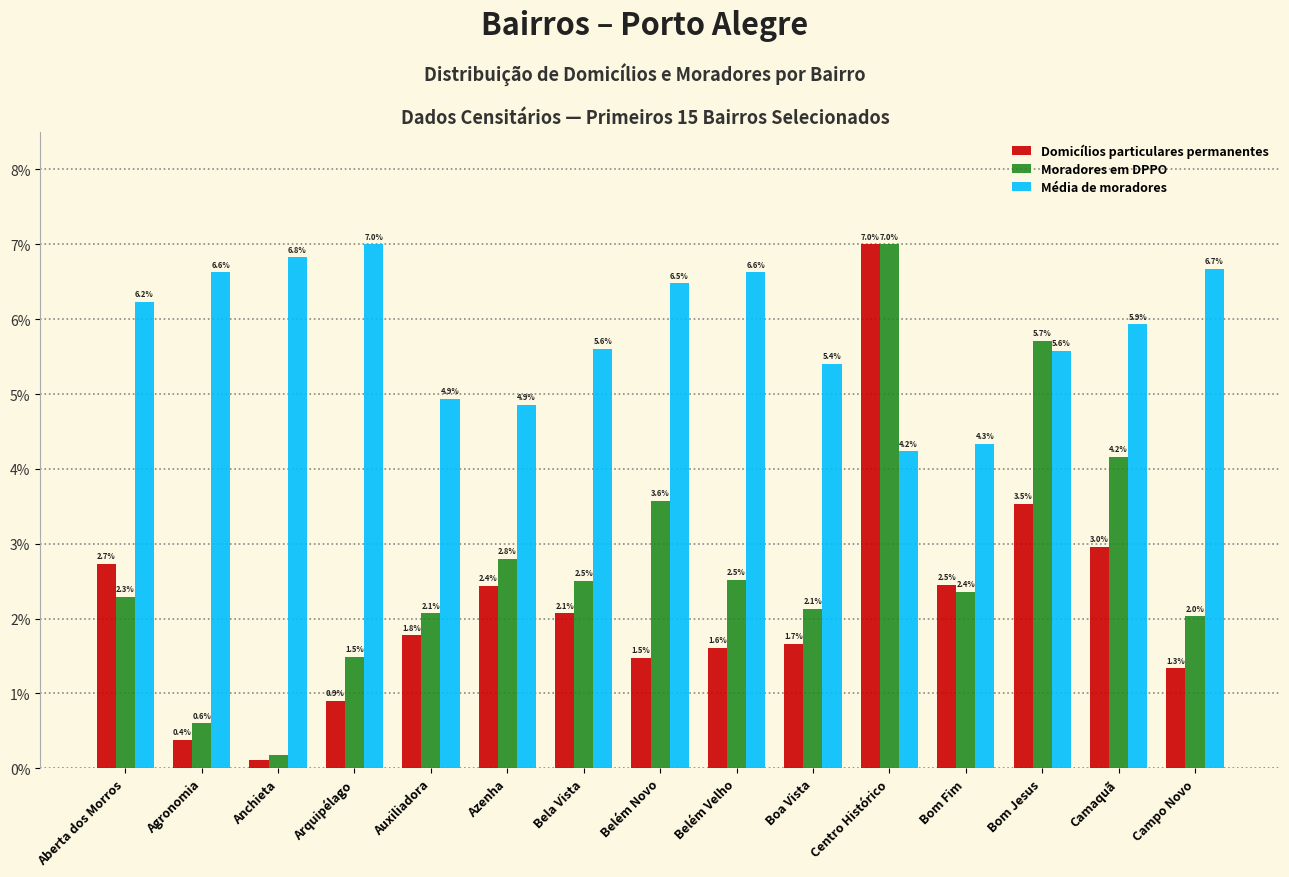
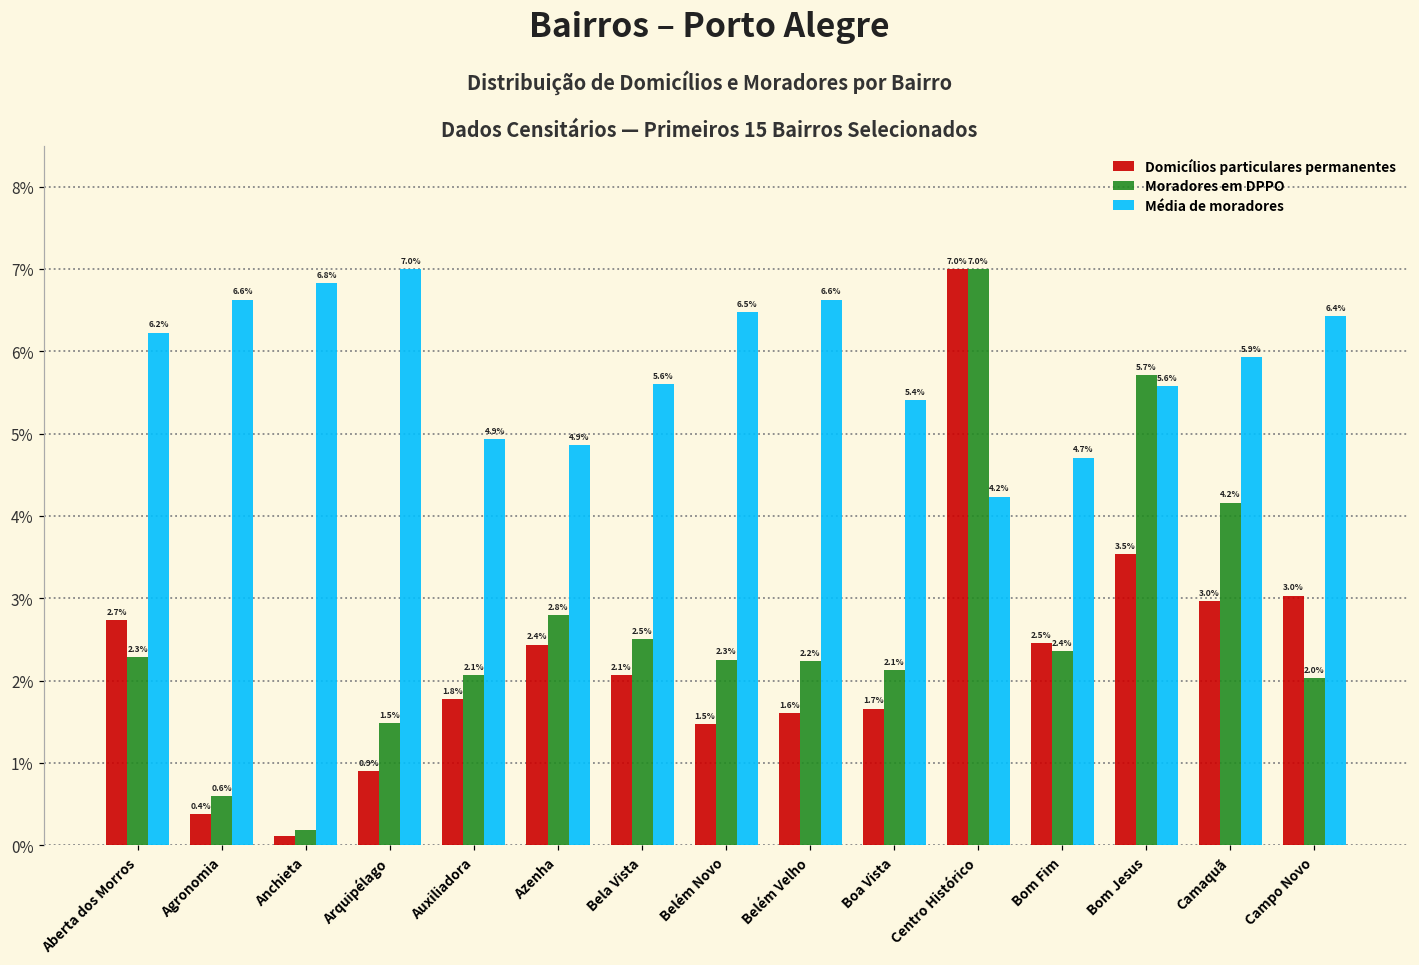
Moradores em DPPO, Belém Novo: 3.6% -> 2.3%
Moradores em DPPO, Belém Velho: 2.5% -> 2.2%
Média de moradores, Bom Fim: 4.3% -> 4.7%
Domicílios particulares permanentes, Campo Novo: 1.3% -> 3.0%
Média de moradores, Campo Novo: 6.7% -> 6.4%
